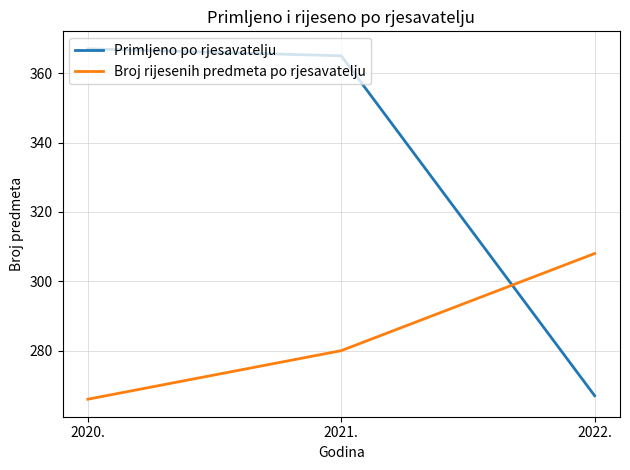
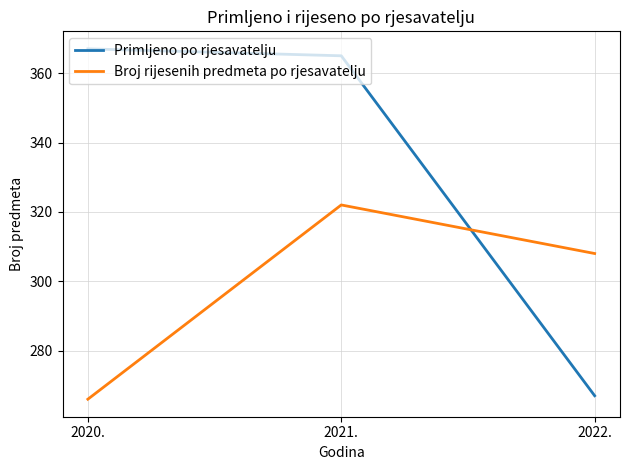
Broj rijesenih predmeta po rjesavatelju, 2021.: 280 -> 322
